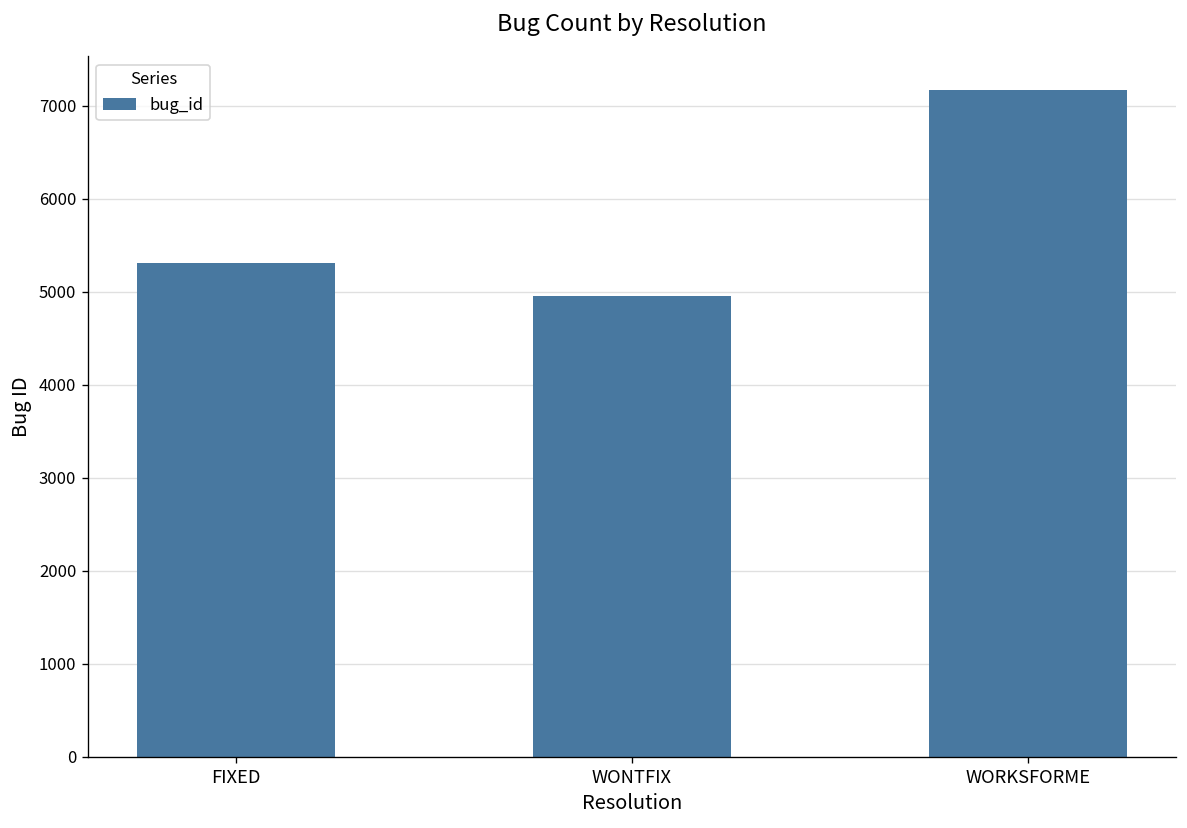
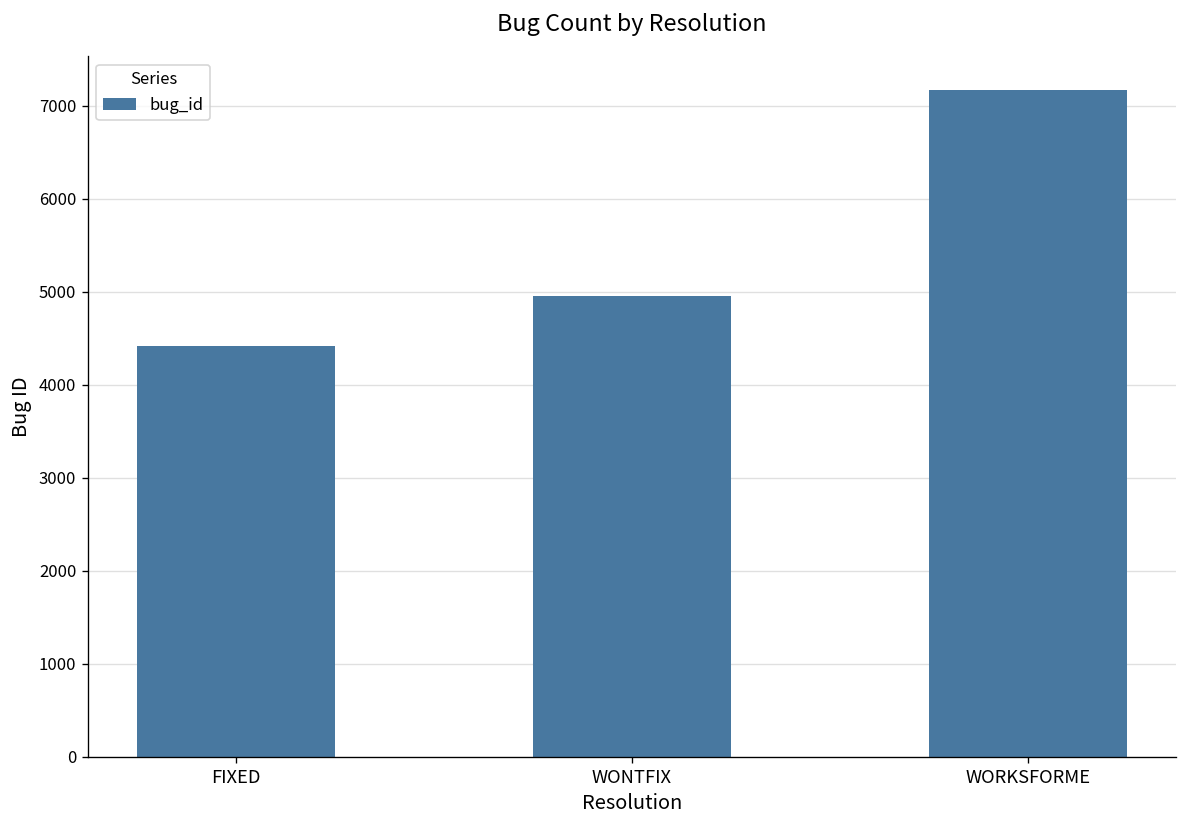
FIXED: 5300 -> 4400
